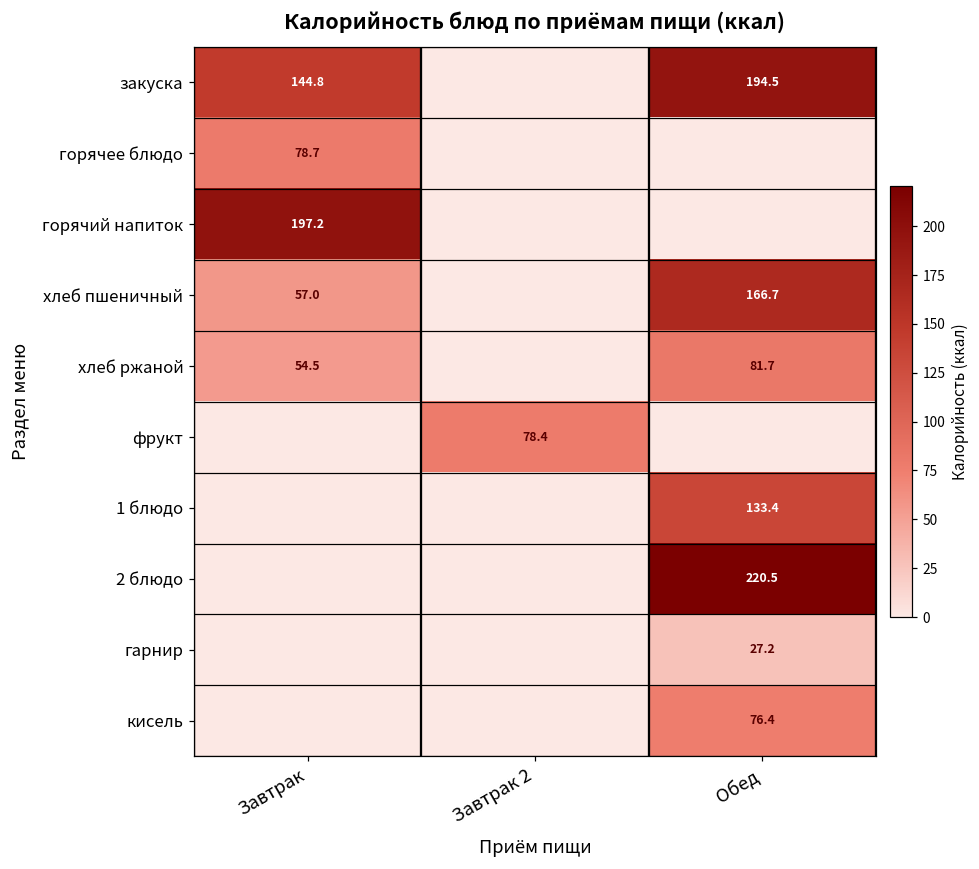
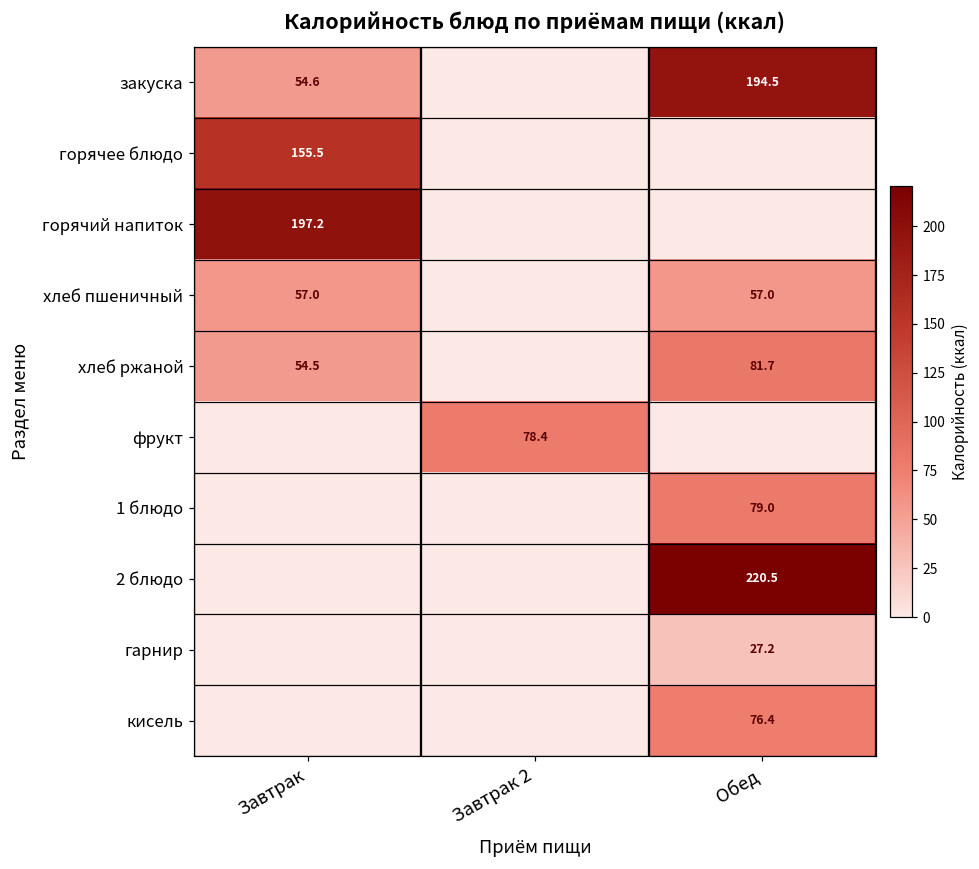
закуска, Завтрак: 144.8 -> 54.6
горячее блюдо, Завтрак: 78.7 -> 155.5
хлеб пшеничный, Обед: 166.7 -> 57.0
1 блюдо, Обед: 133.4 -> 79.0
